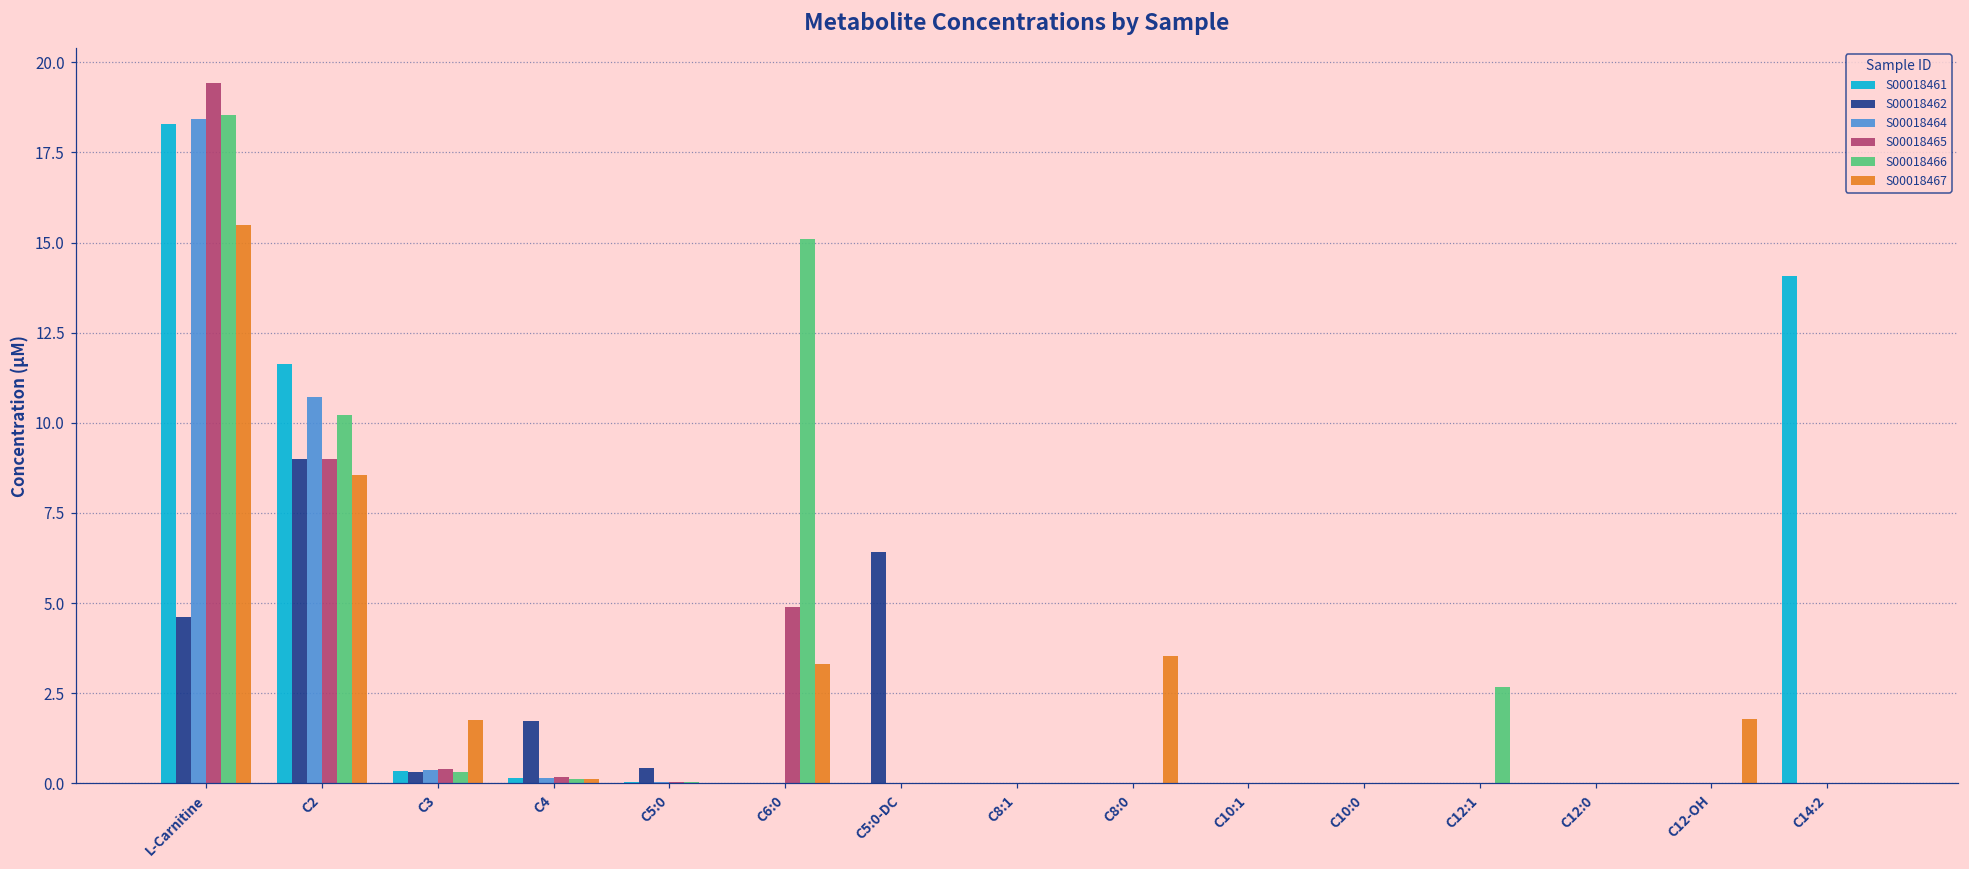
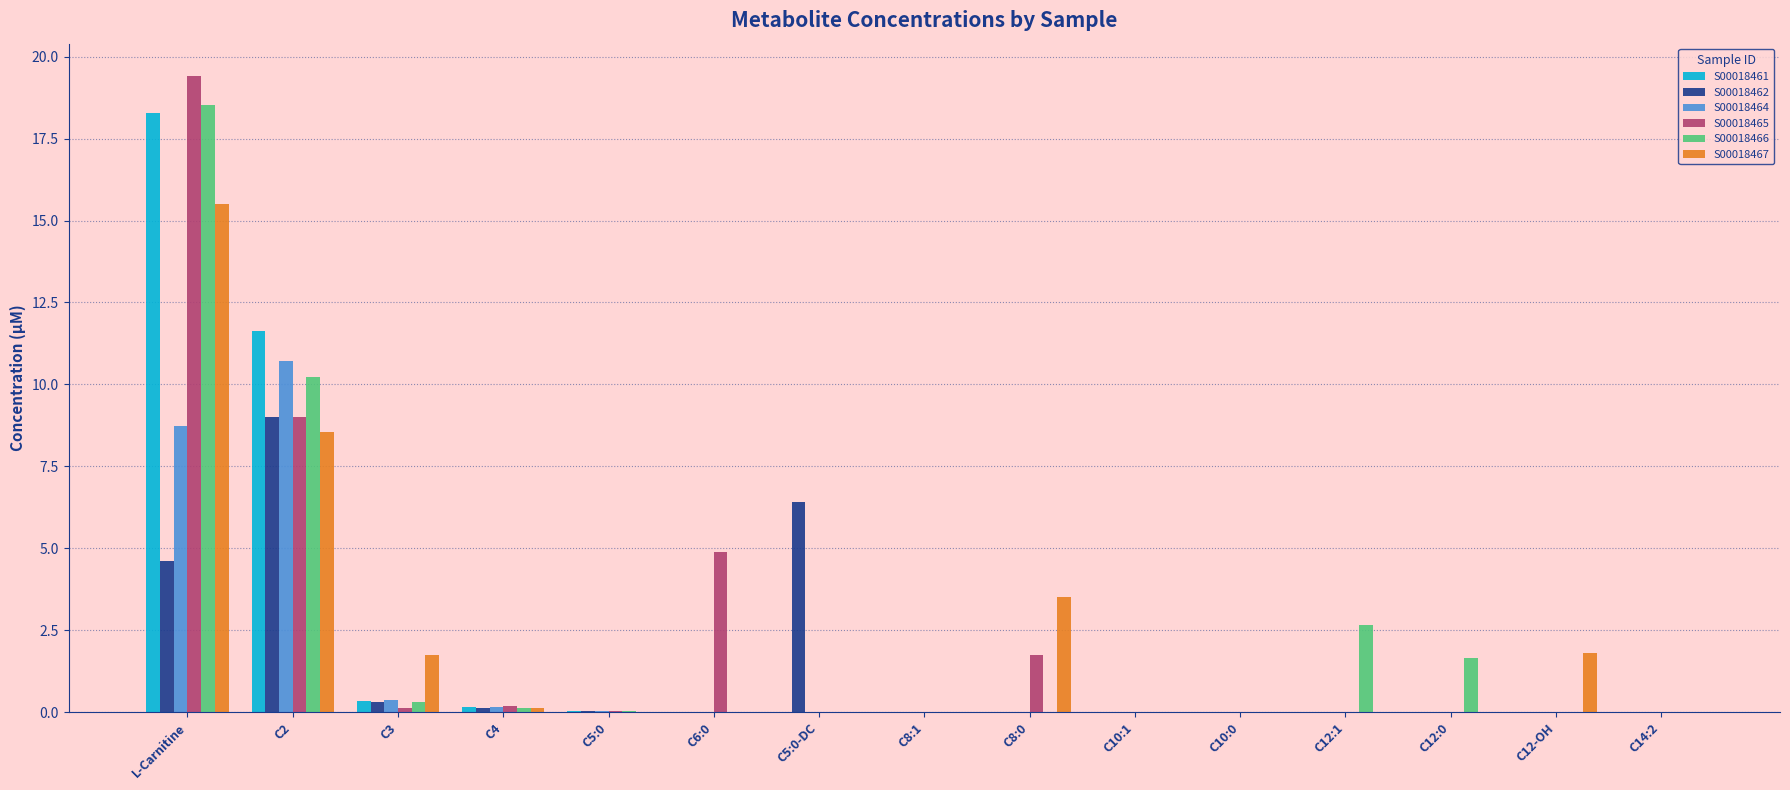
S00018464, L-Carnitine: 18.4 -> 8.7
S00018465, C3: 0.4 -> 0.1
S00018462, C4: 1.7 -> 0.1
S00018462, C5:0: 0.4 -> 0.0
S00018466, C6:0: 15.1 -> 0.0
S00018467, C6:0: 3.3 -> 0.0
S00018465, C8:0: 0.0 -> 1.8
S00018466, C12:0: 0.0 -> 1.7
S00018461, C14:2: 14.1 -> 0.0
